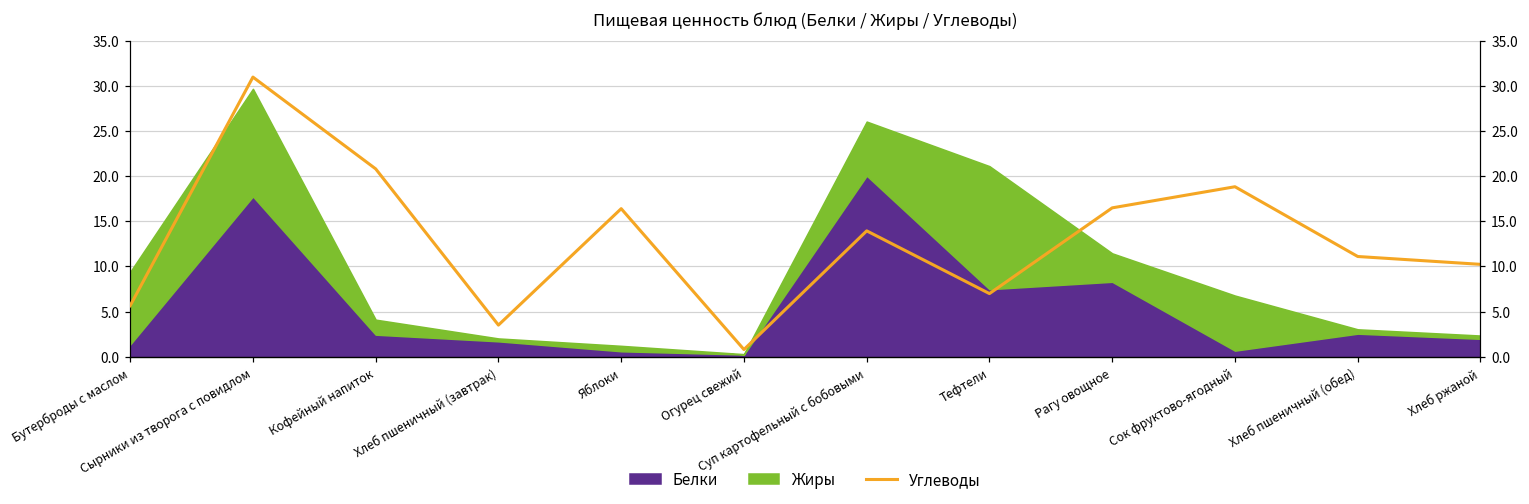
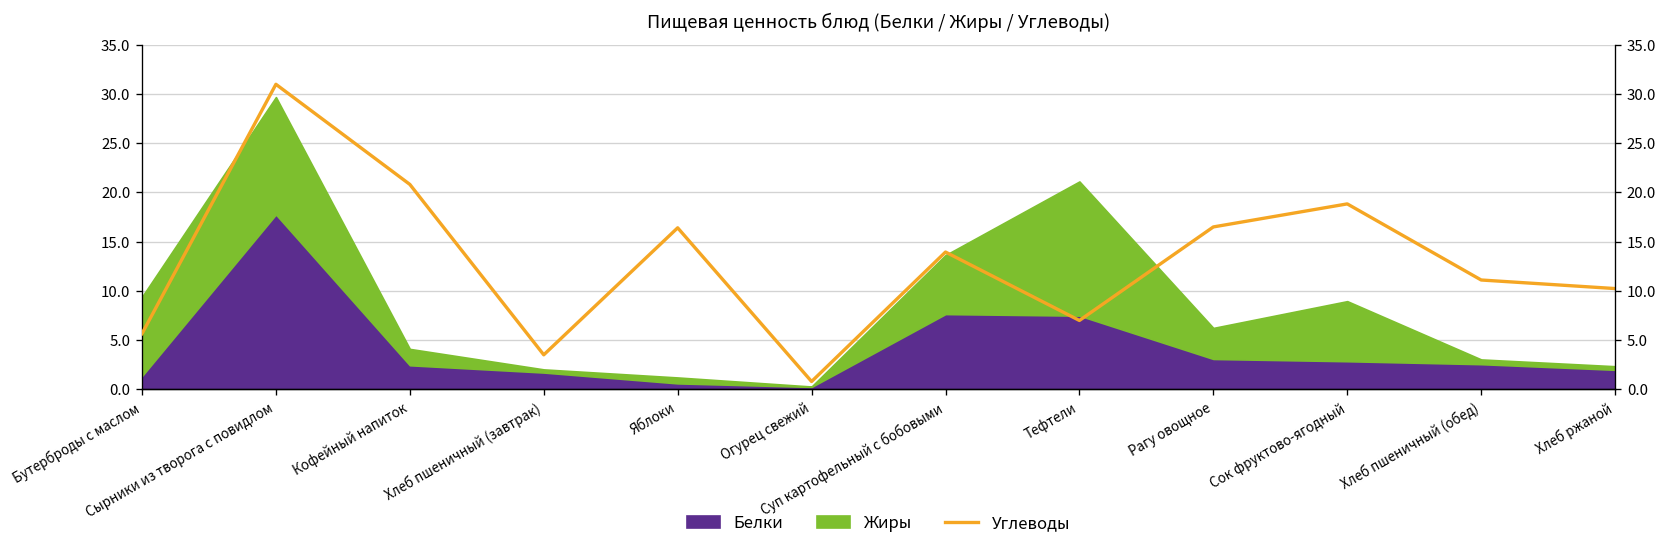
Белки, Суп картофельный с бобовыми: 20 -> 8
Белки, Рагу овощное: 8 -> 3
Белки, Сок фруктово-ягодный: 1 -> 3
